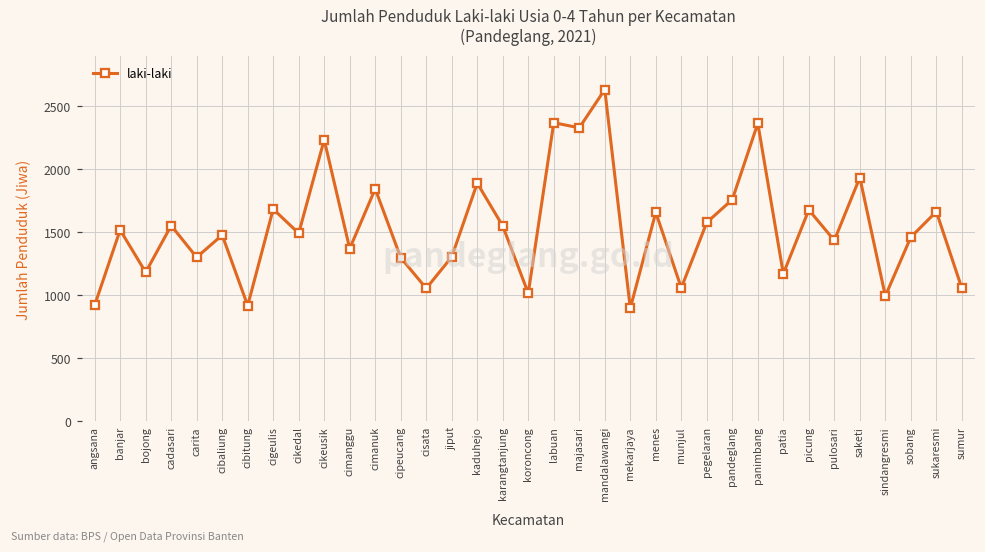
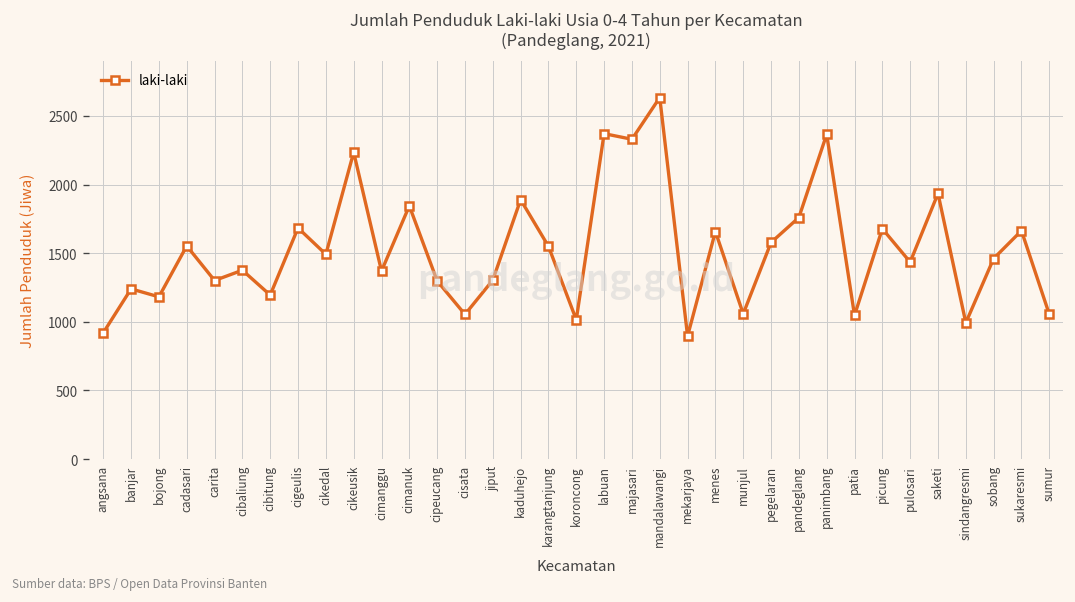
banjar: 1520 -> 1240
cibaliung: 1480 -> 1380
cibitung: 920 -> 1200
patia: 1170 -> 1050
